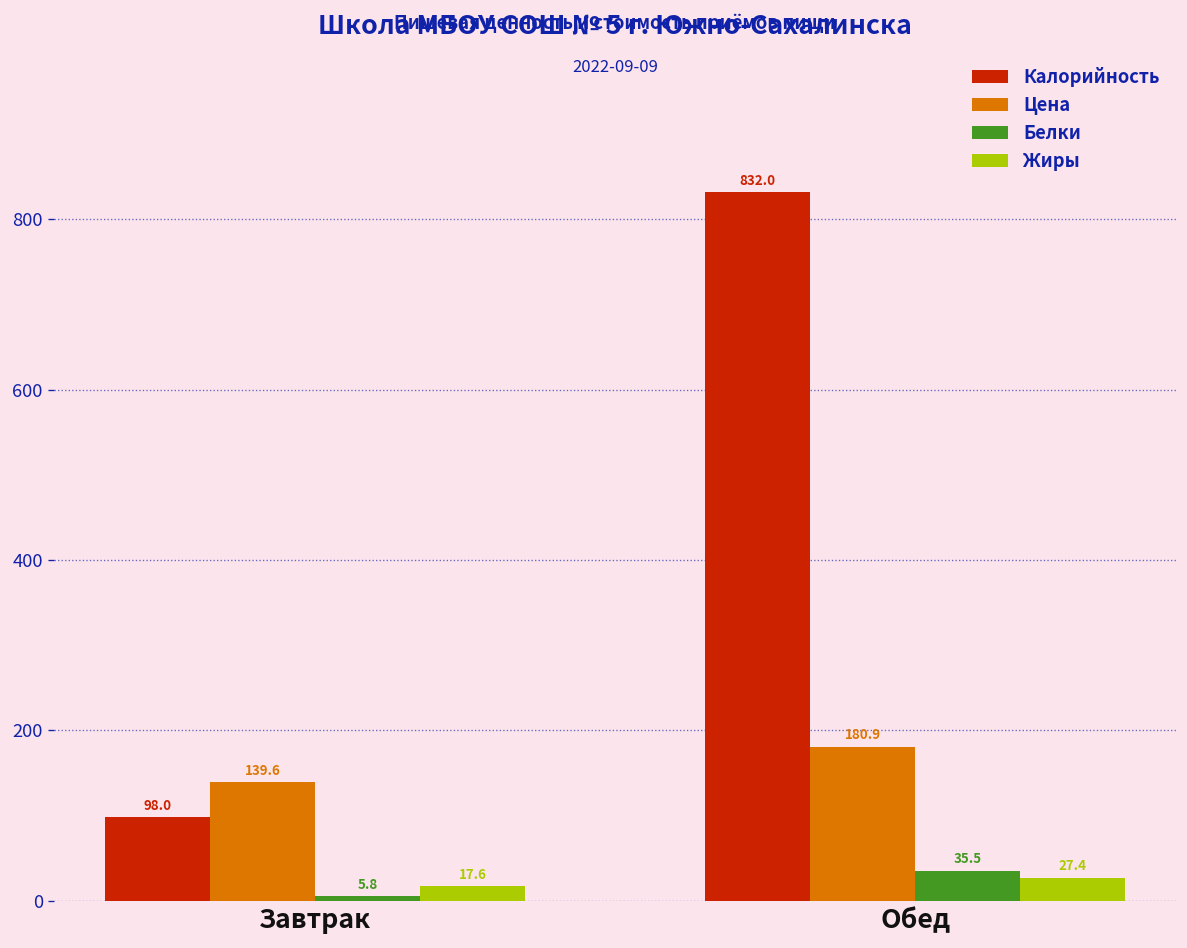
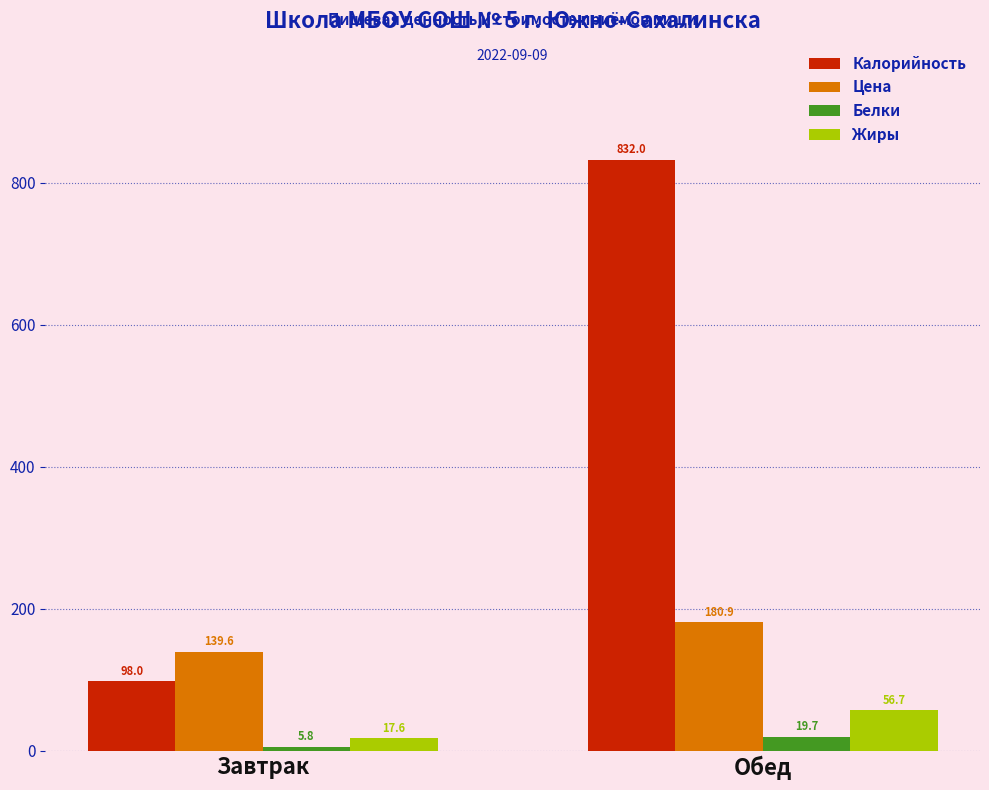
Белки, Обед: 35.5 -> 19.7
Жиры, Обед: 27.4 -> 56.7
